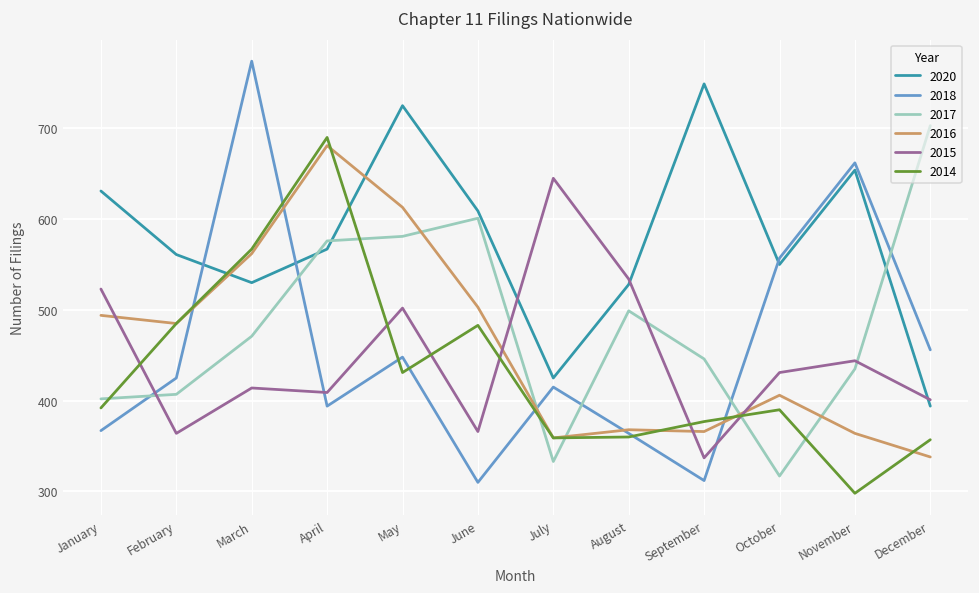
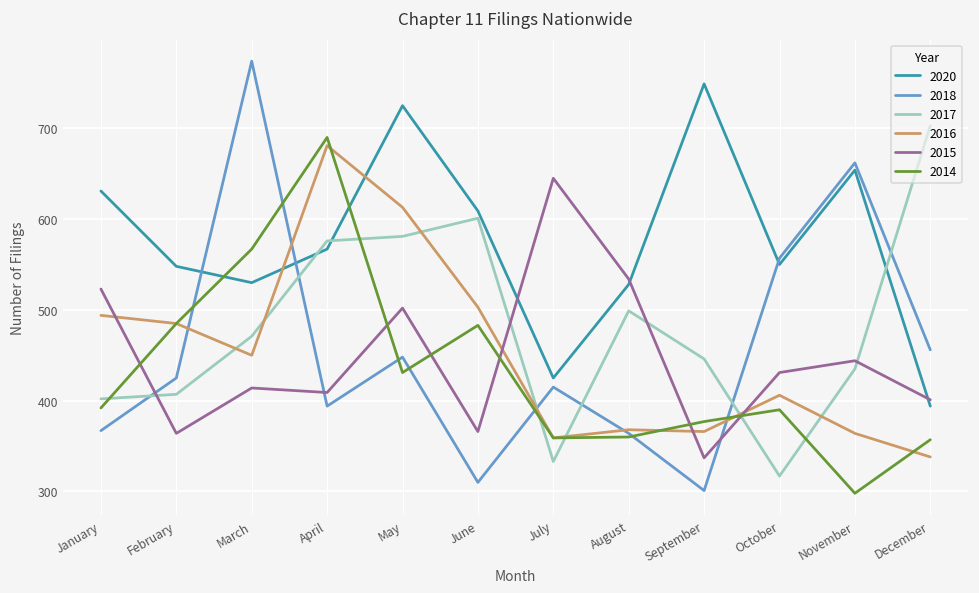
2020, February: 560 -> 550
2016, March: 560 -> 450
2018, September: 310 -> 300
